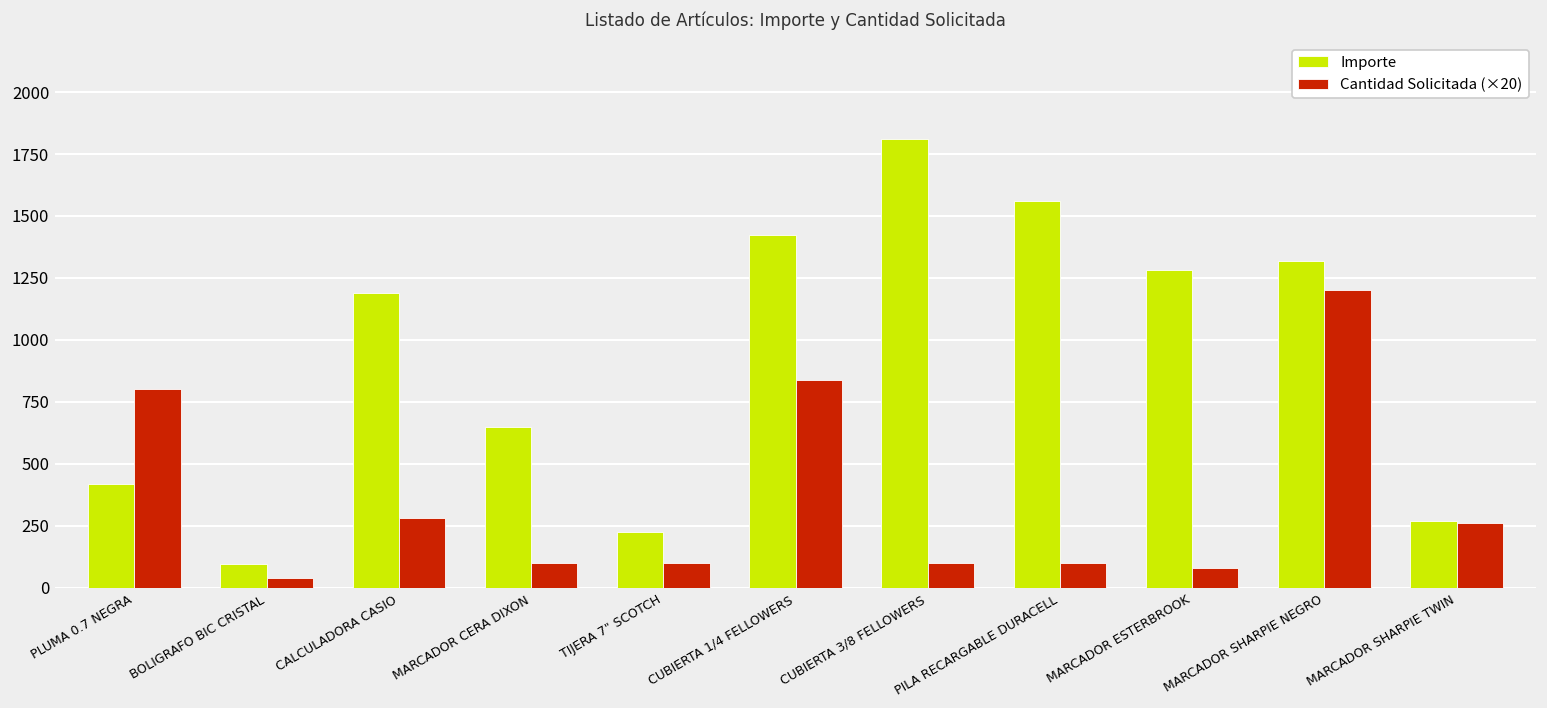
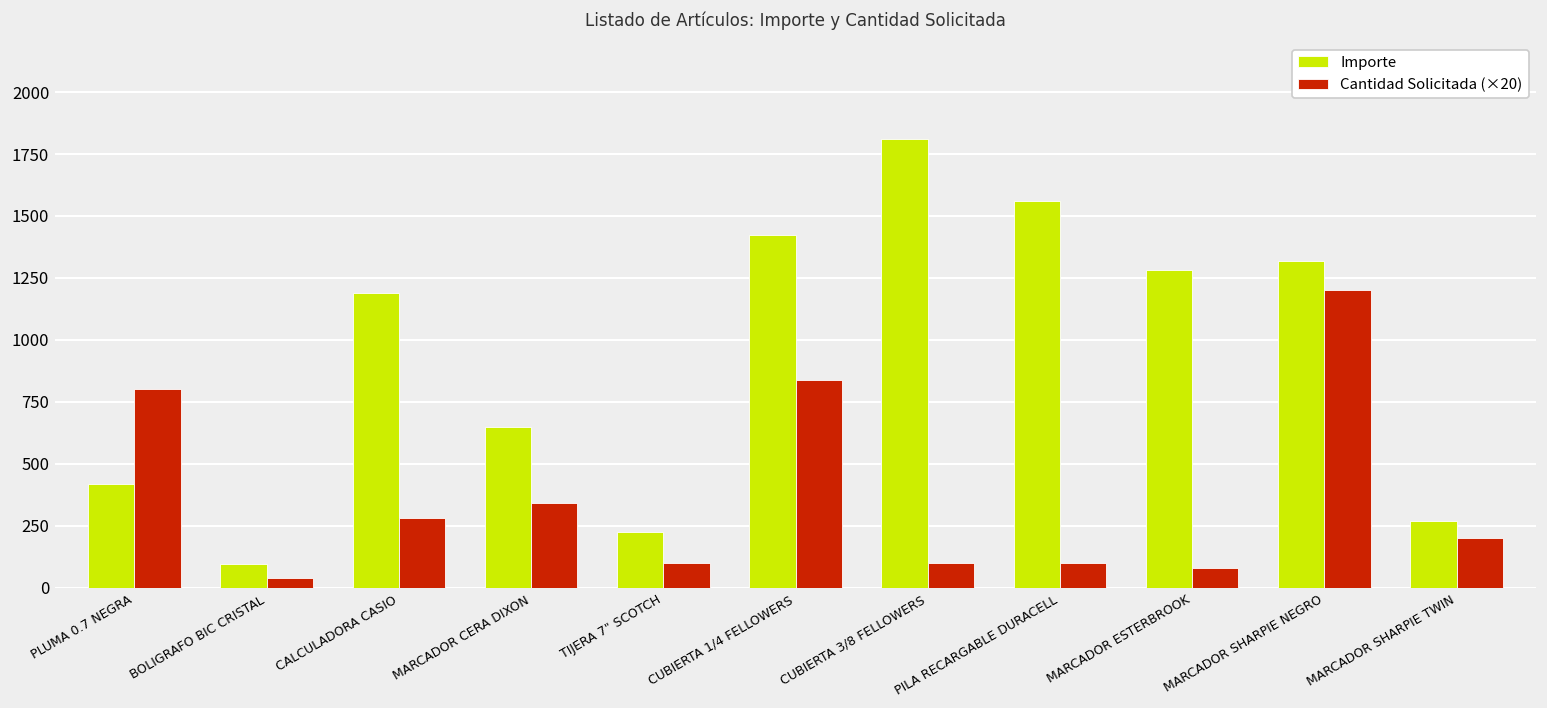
Cantidad Solicitada (×20), MARCADOR CERA DIXON: 100 -> 340
Cantidad Solicitada (×20), MARCADOR SHARPIE TWIN: 260 -> 200
